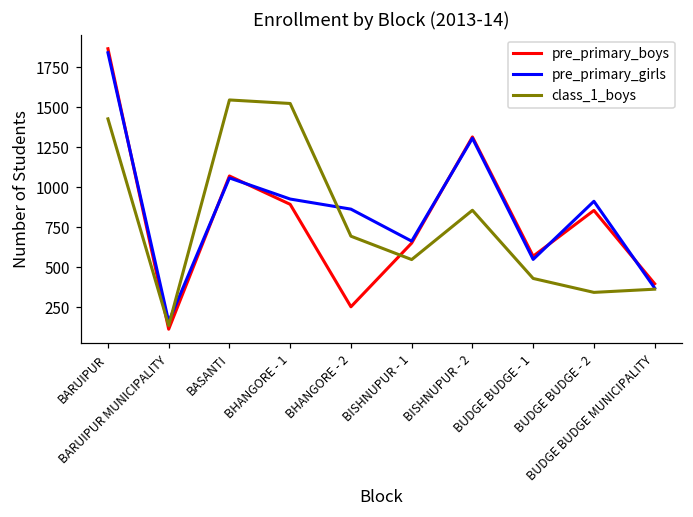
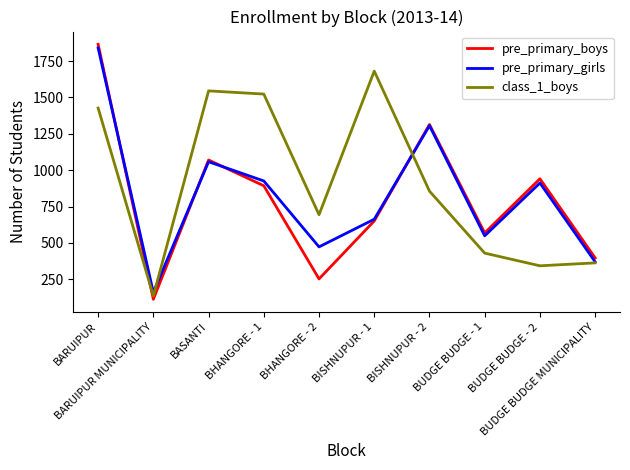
pre_primary_girls, BHANGORE - 2: 860 -> 470
class_1_boys, BISHNUPUR - 1: 550 -> 1680
pre_primary_boys, BUDGE BUDGE - 2: 860 -> 940
